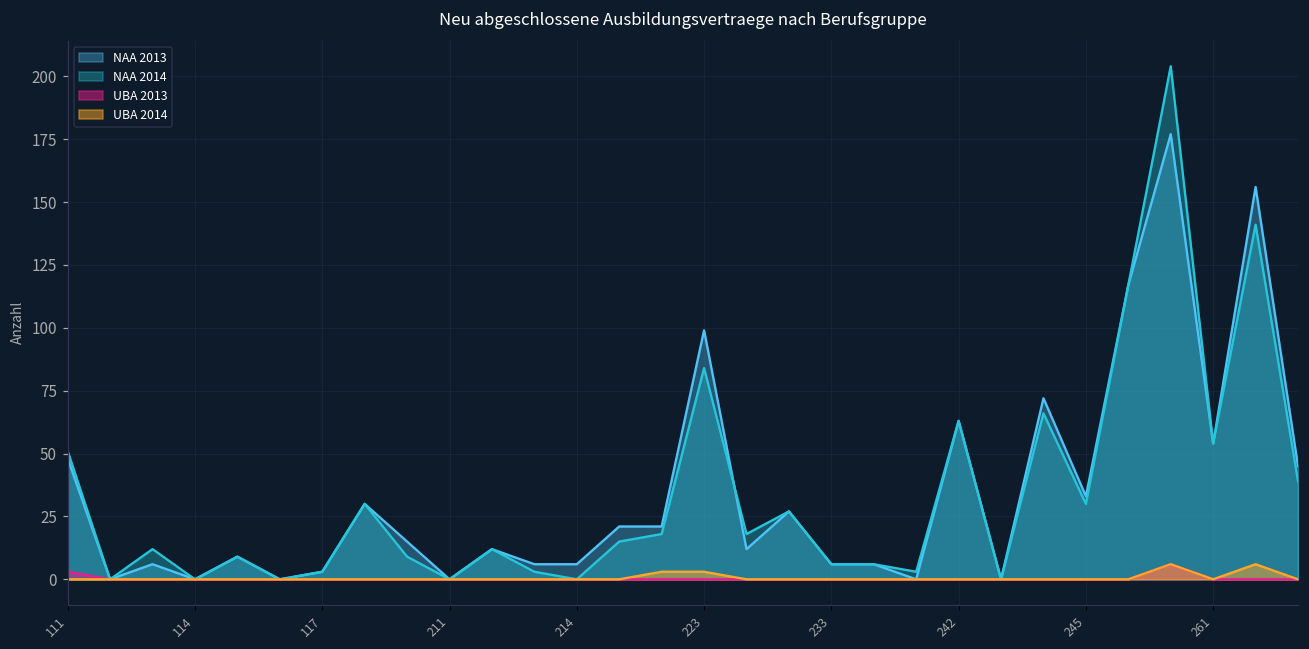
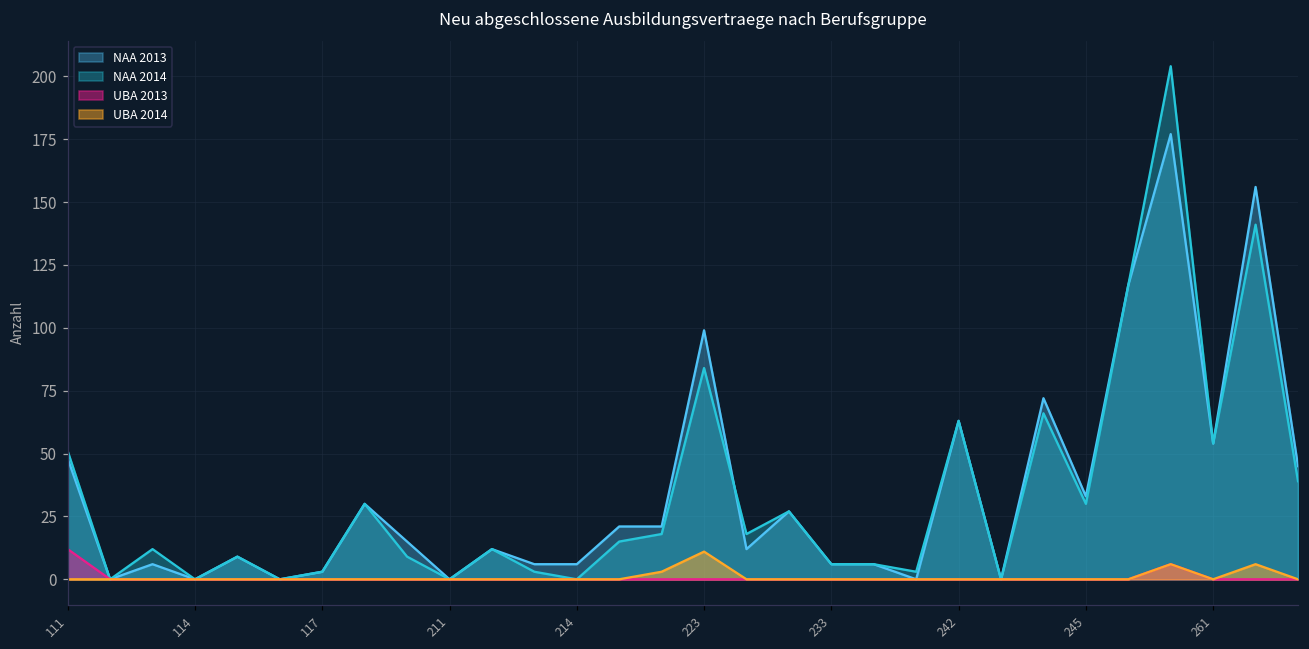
UBA 2013, 111: 3 -> 12
UBA 2014, 223: 3 -> 11
